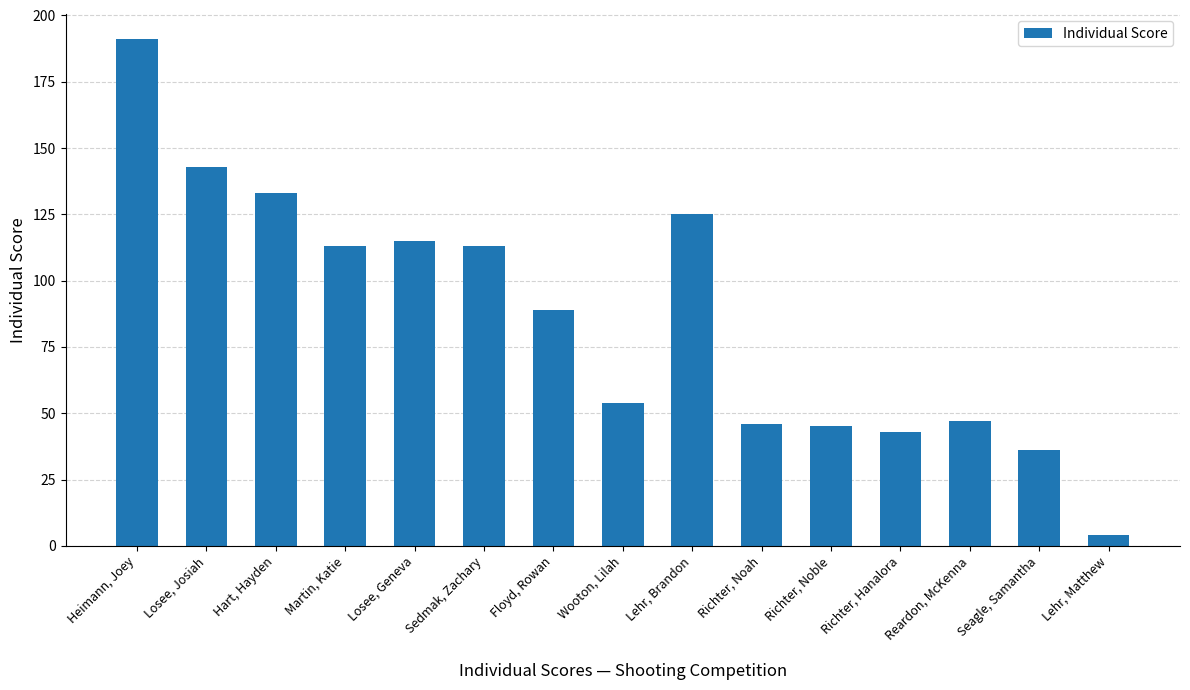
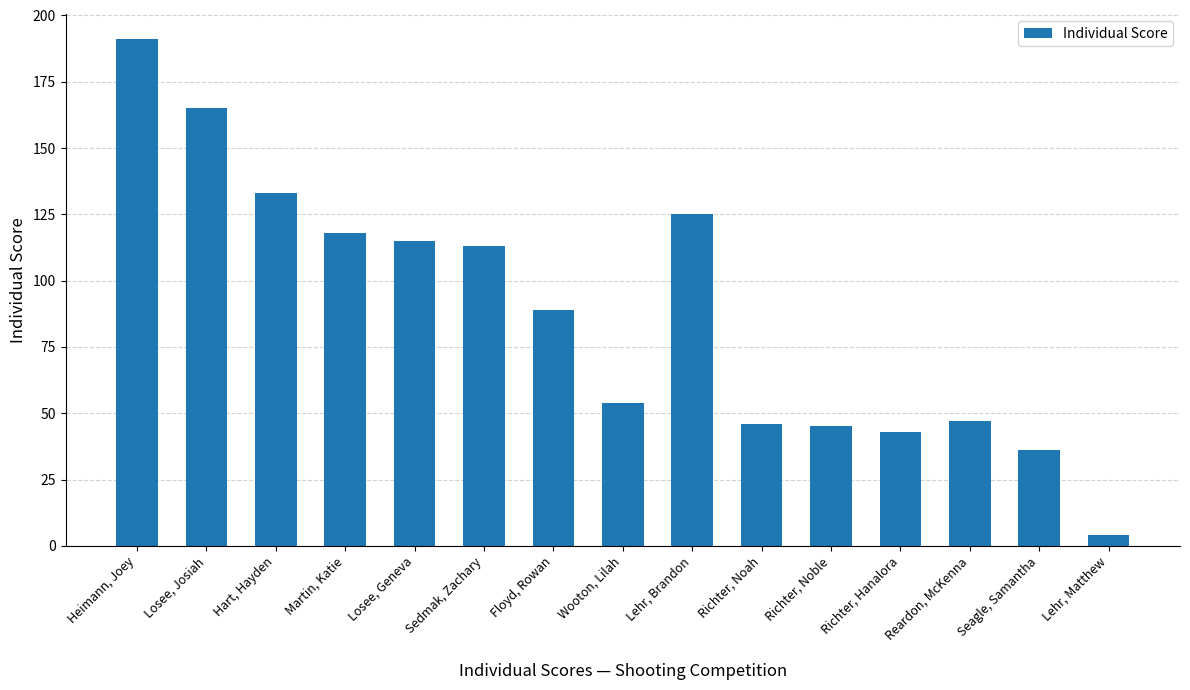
Losee, Josiah: 143 -> 165
Martin, Katie: 113 -> 118
